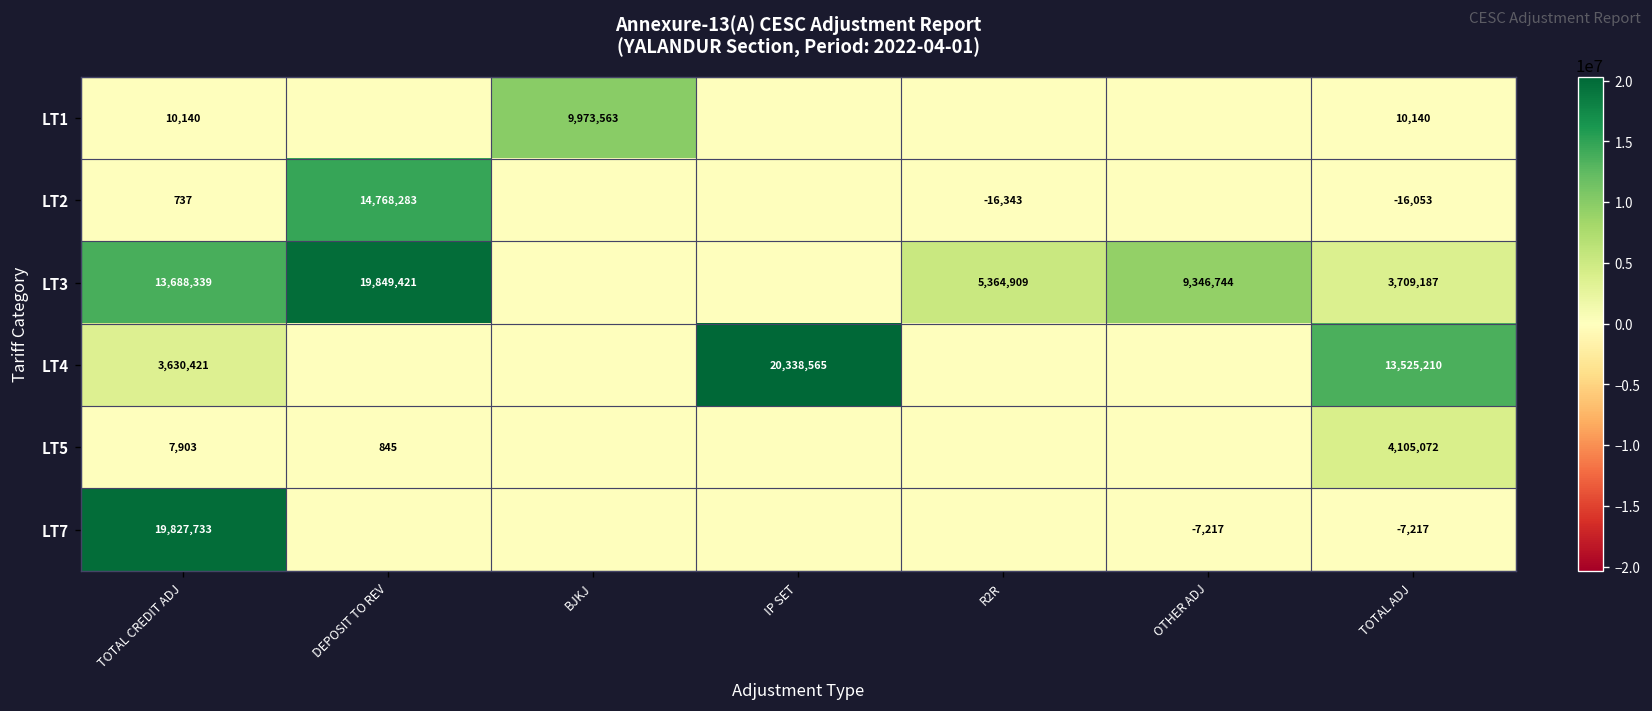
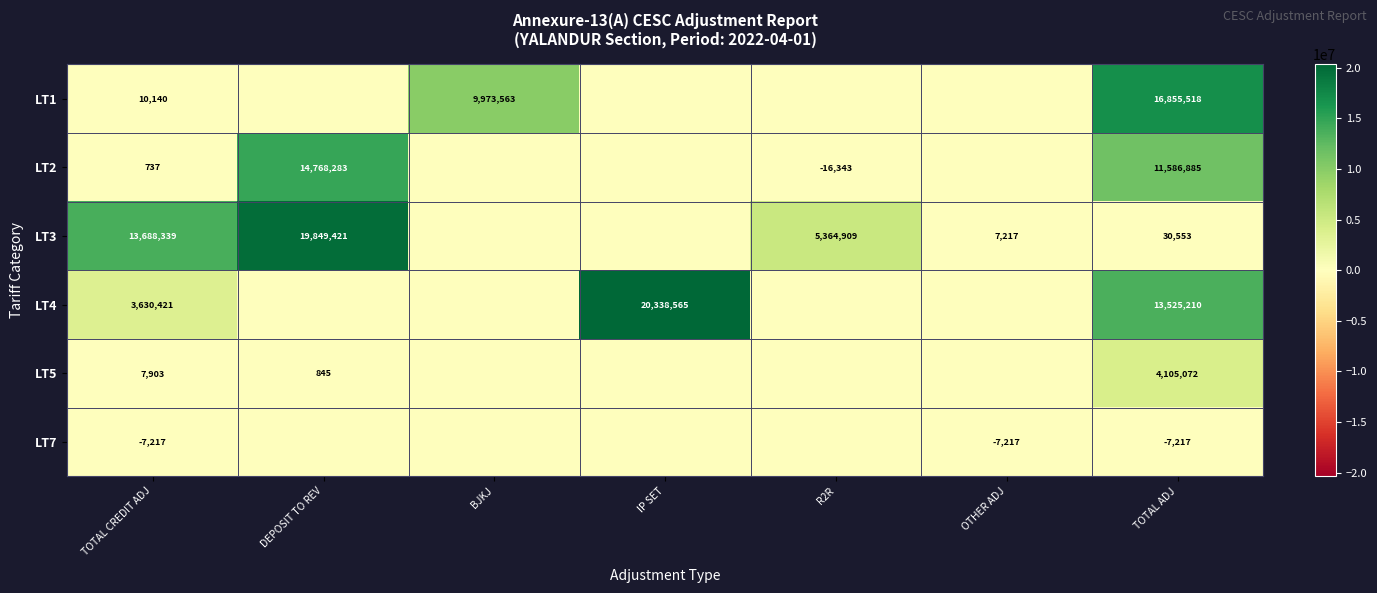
LT1, TOTAL ADJ: 10,140 -> 16,855,518
LT2, TOTAL ADJ: -16,053 -> 11,586,885
LT3, OTHER ADJ: 9,346,744 -> 7,217
LT3, TOTAL ADJ: 3,709,187 -> 30,553
LT7, TOTAL CREDIT ADJ: 19,827,733 -> -7,217
